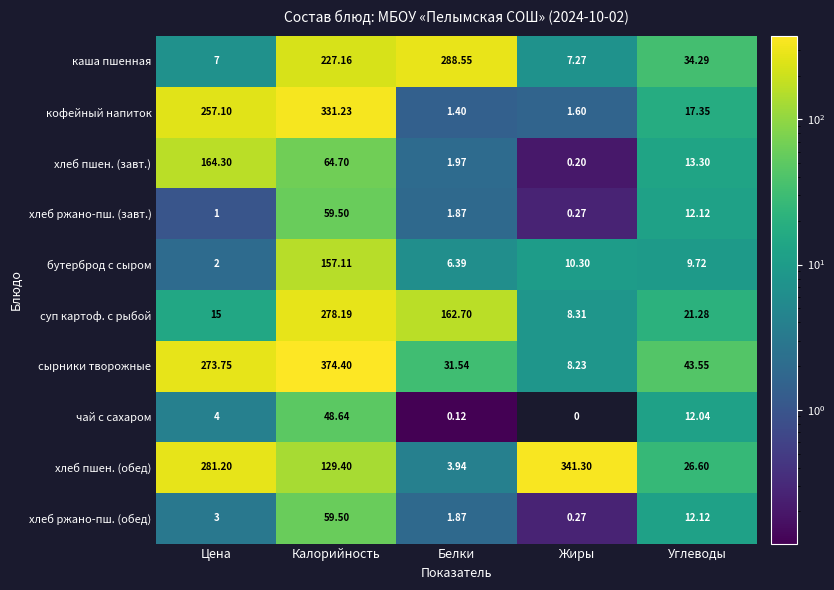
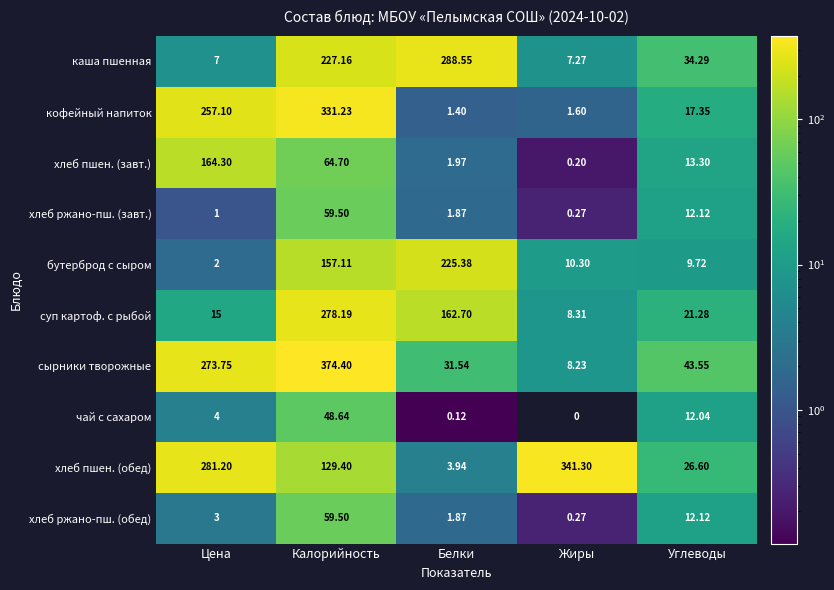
бутерброд с сыром, Белки: 6.39 -> 225.38
